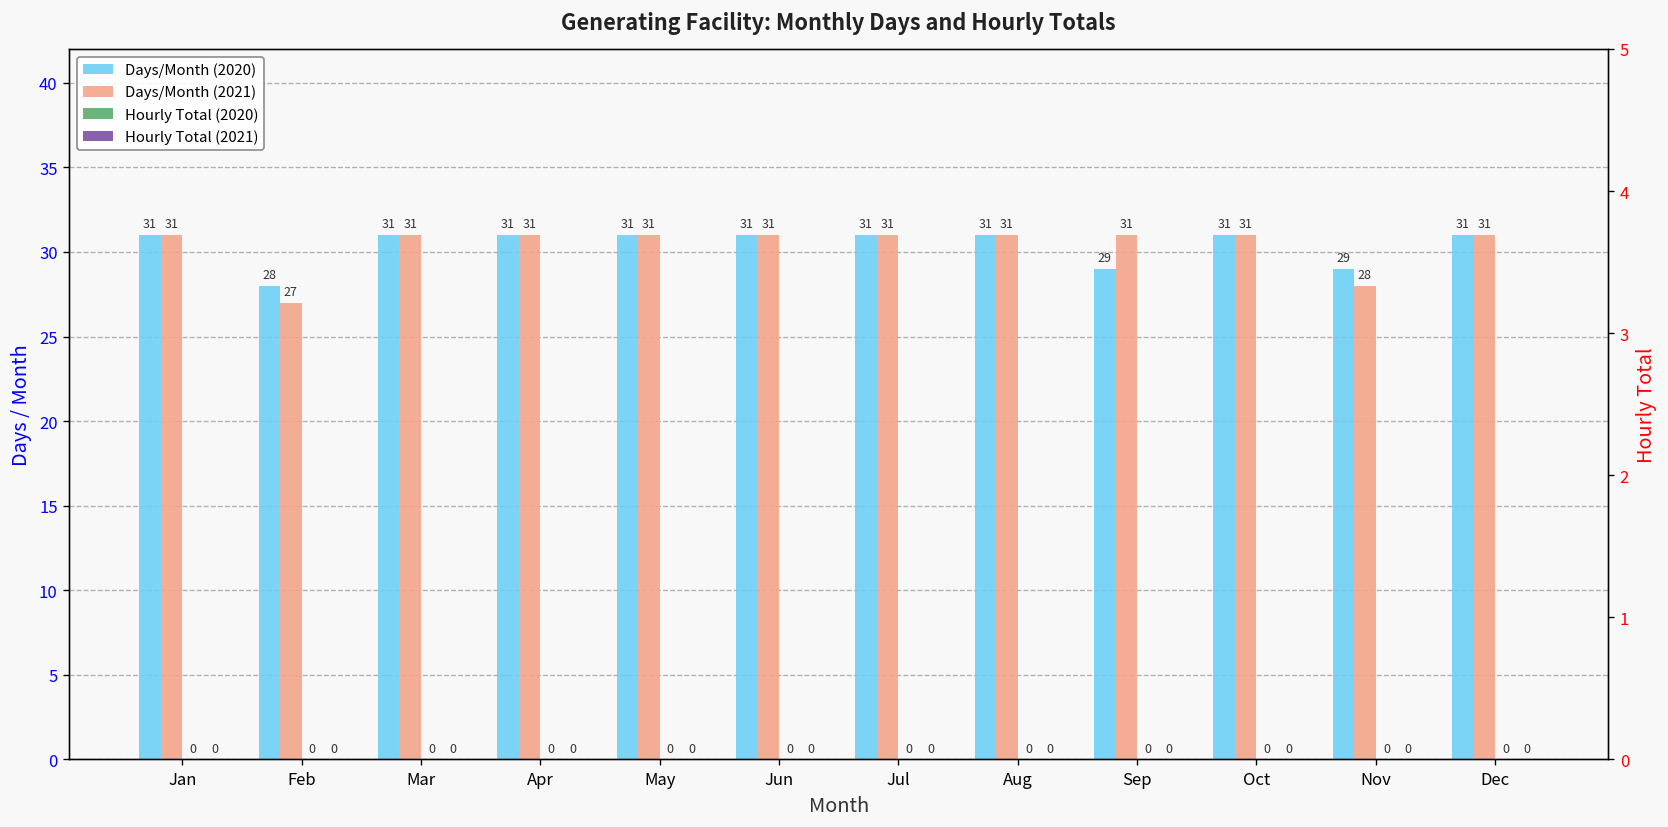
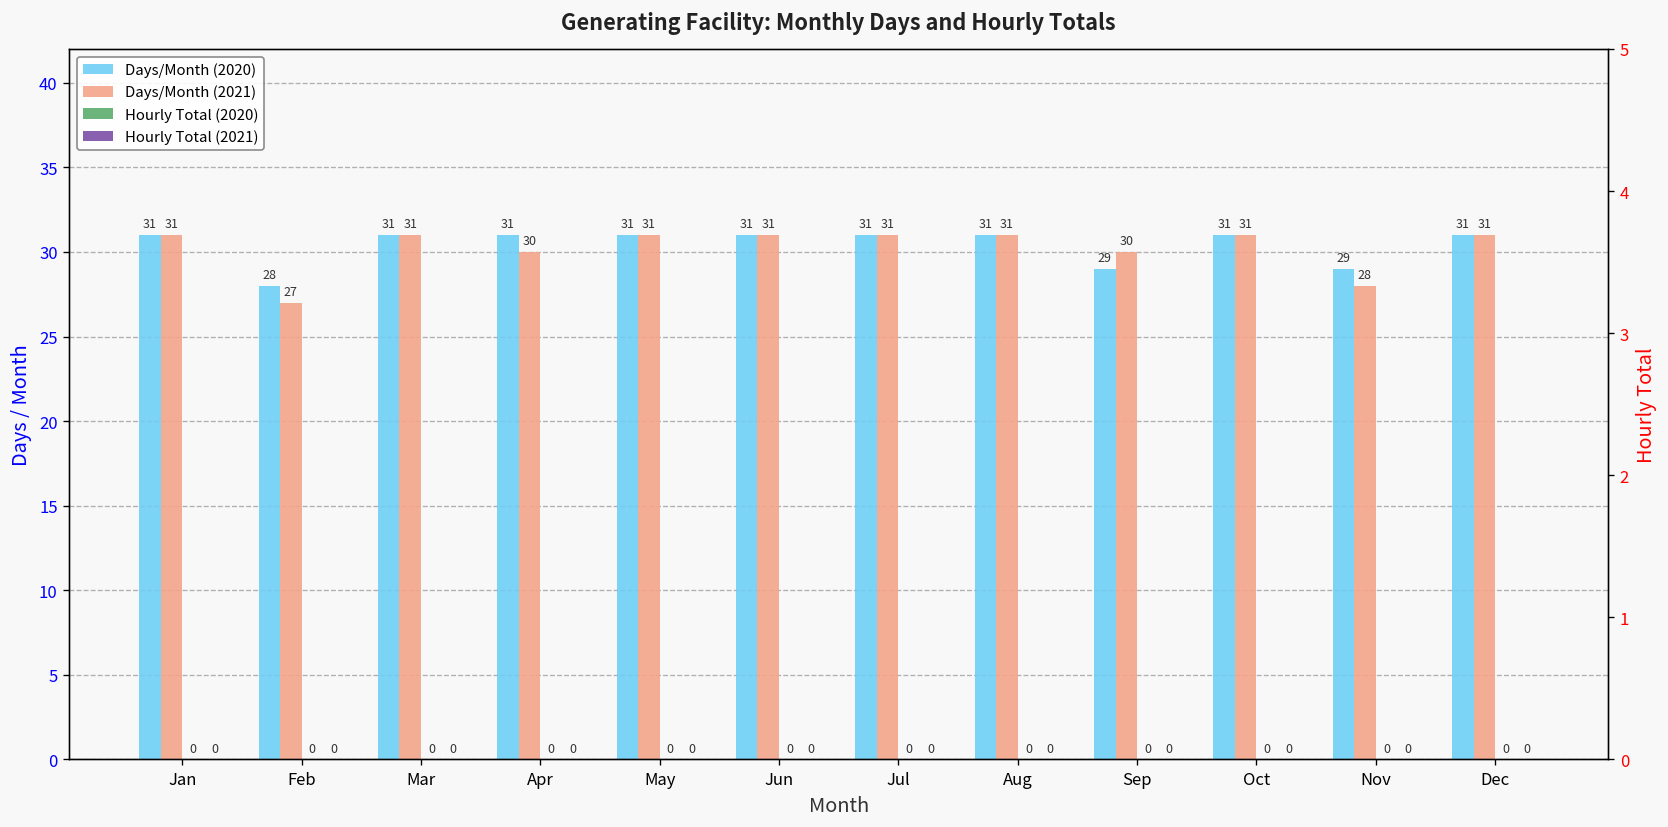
Days/Month (2021), Apr: 31 -> 30
Days/Month (2021), Sep: 31 -> 30
